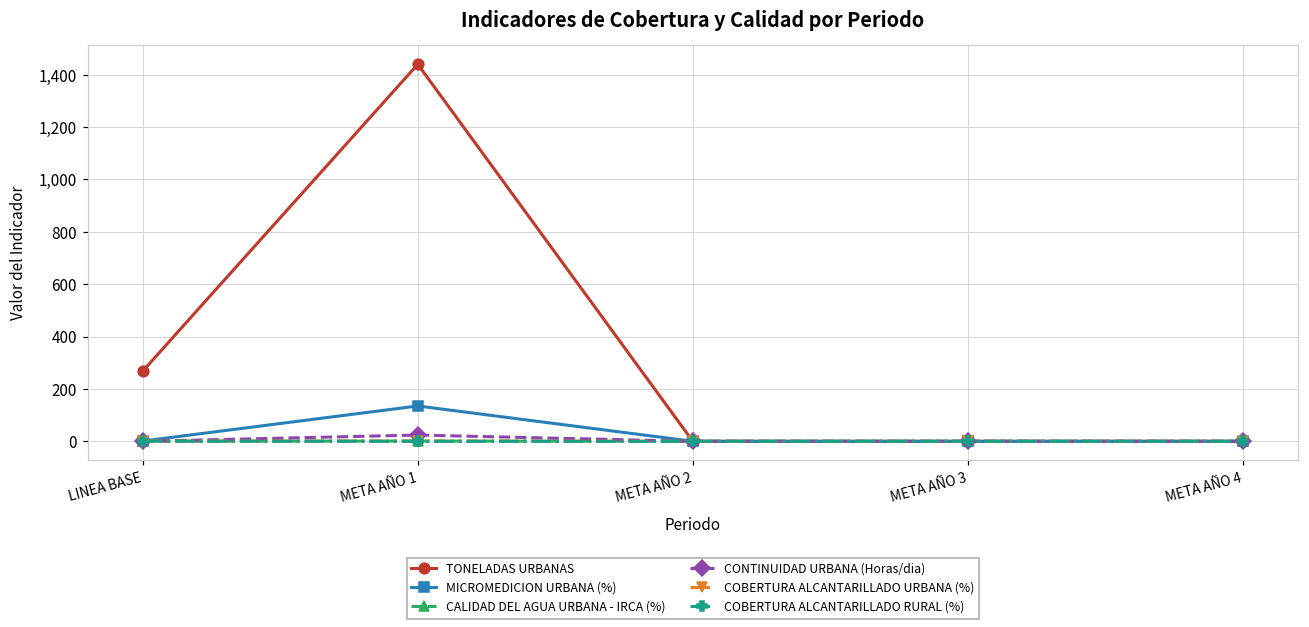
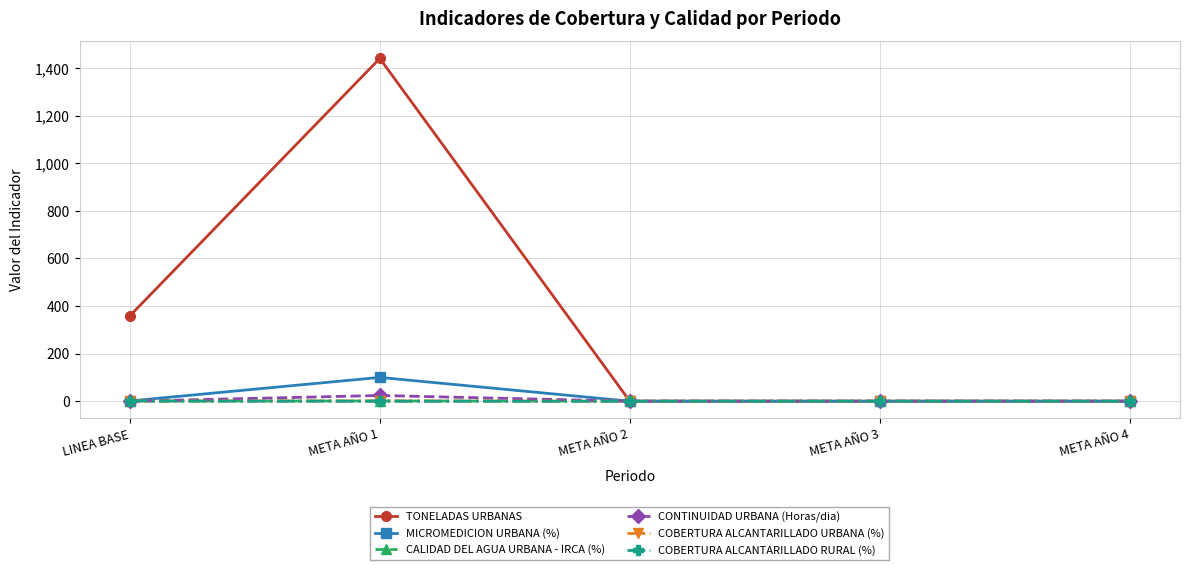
TONELADAS URBANAS, LINEA BASE: 270 -> 360
MICROMEDICION URBANA (%), META AÑO 1: 140 -> 100
